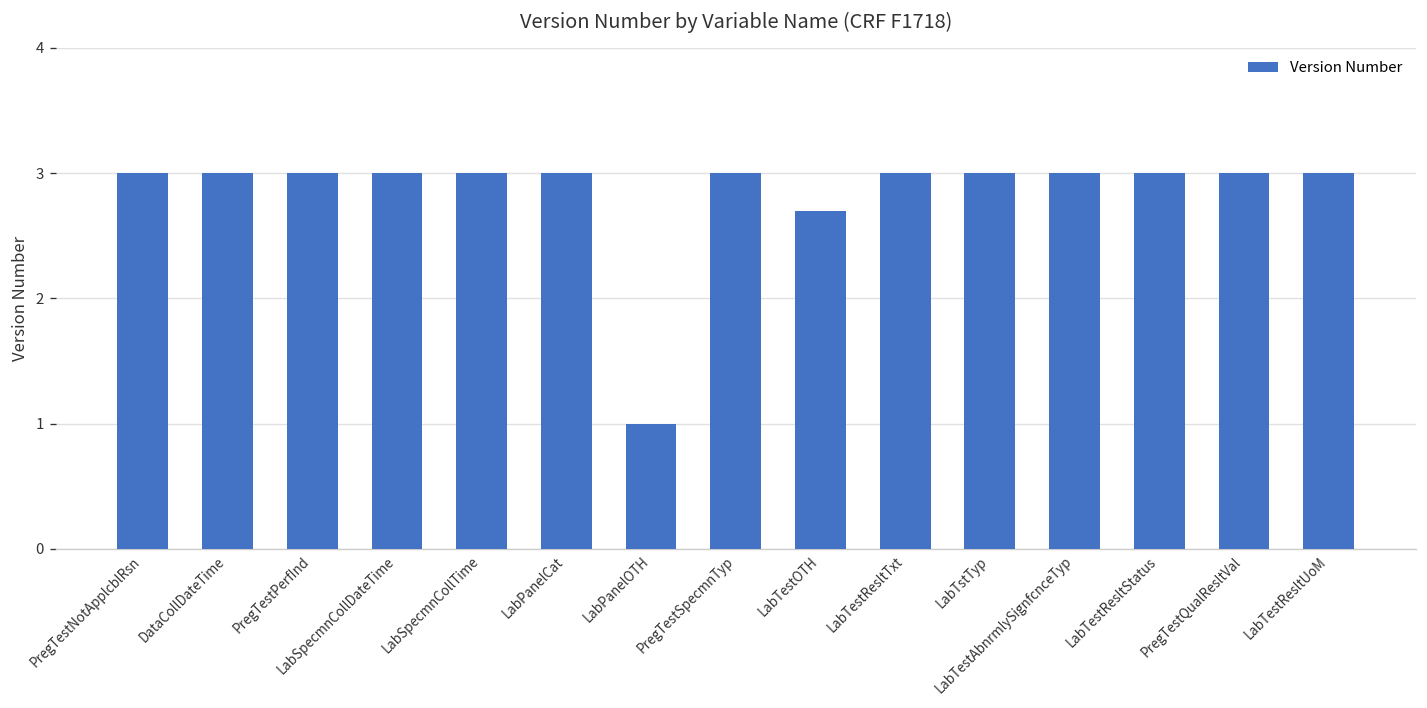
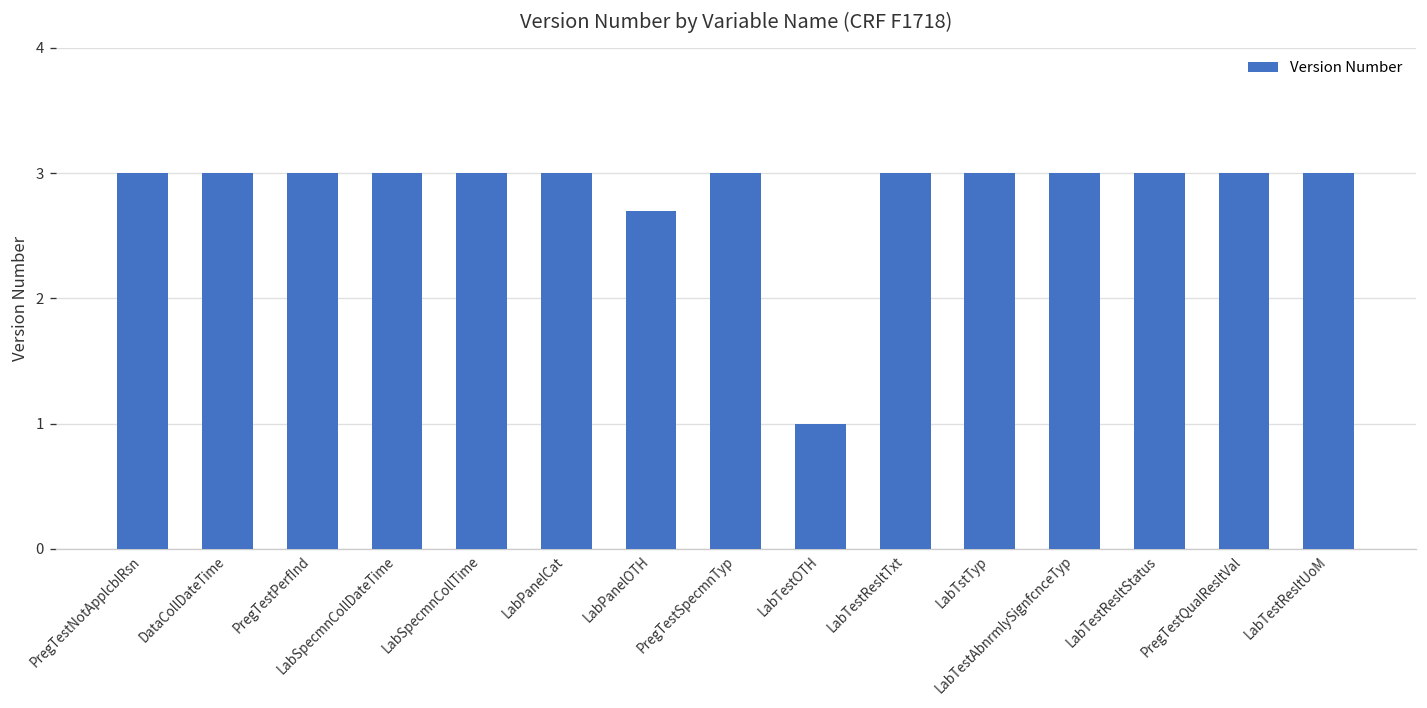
LabPanelOTH: 1.0 -> 2.7
LabTestOTH: 2.7 -> 1.0
